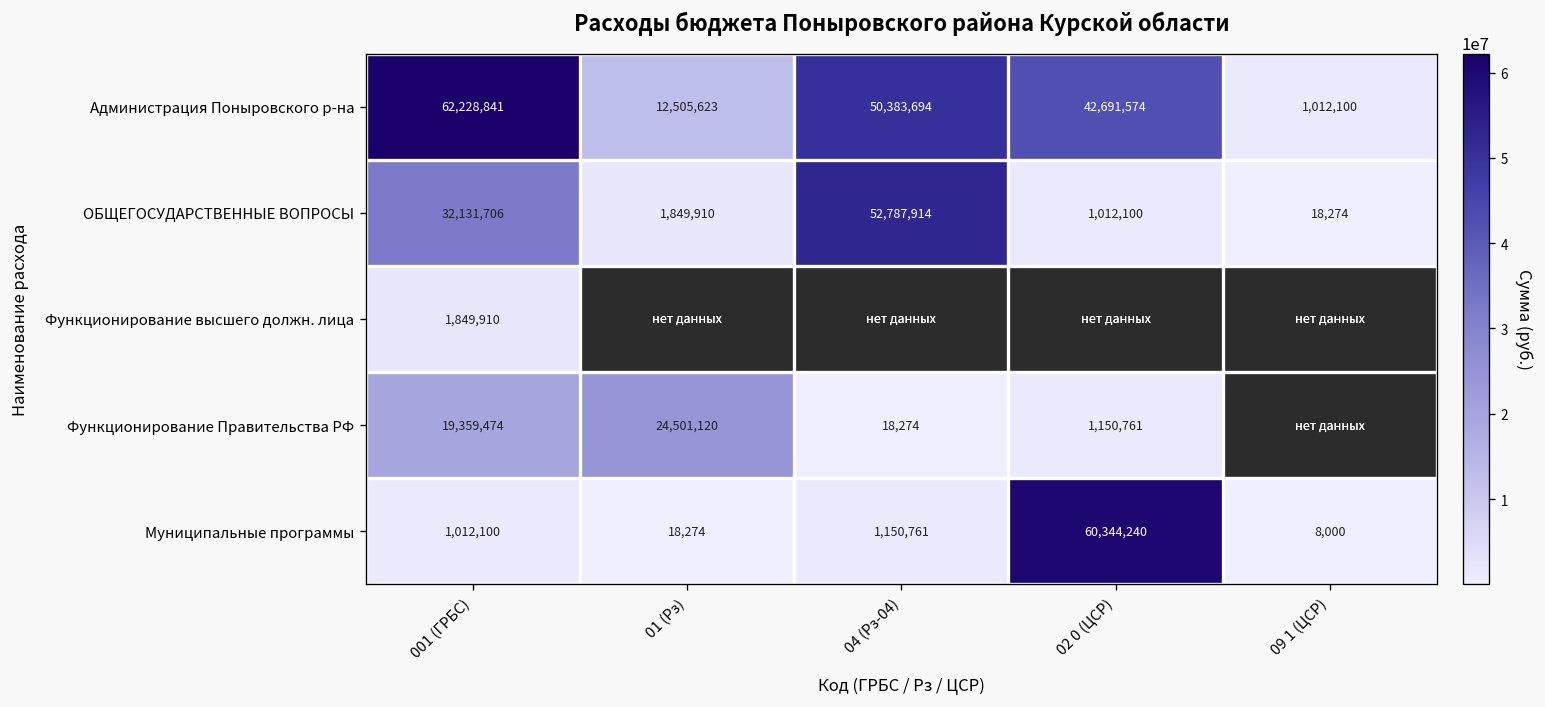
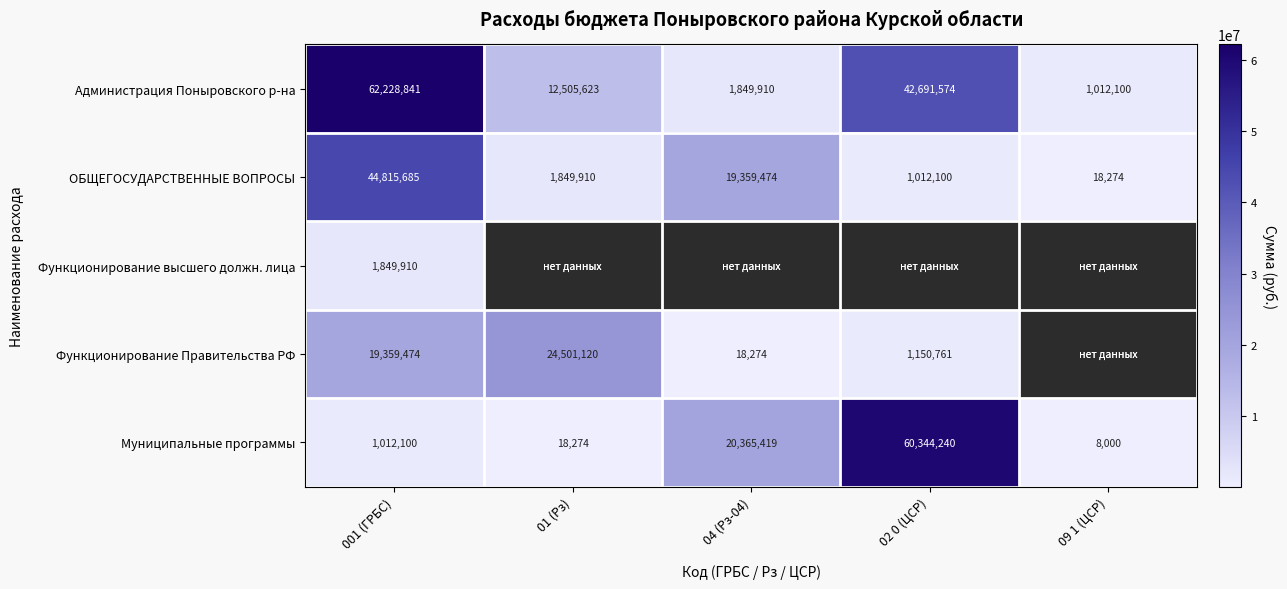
Администрация Поныровского р-на, 04 (Рз-04): 50,383,694 -> 1,849,910
ОБЩЕГОСУДАРСТВЕННЫЕ ВОПРОСЫ, 001 (ГРБС): 32,131,706 -> 44,815,685
ОБЩЕГОСУДАРСТВЕННЫЕ ВОПРОСЫ, 04 (Рз-04): 52,787,914 -> 19,359,474
Муниципальные программы, 04 (Рз-04): 1,150,761 -> 20,365,419
